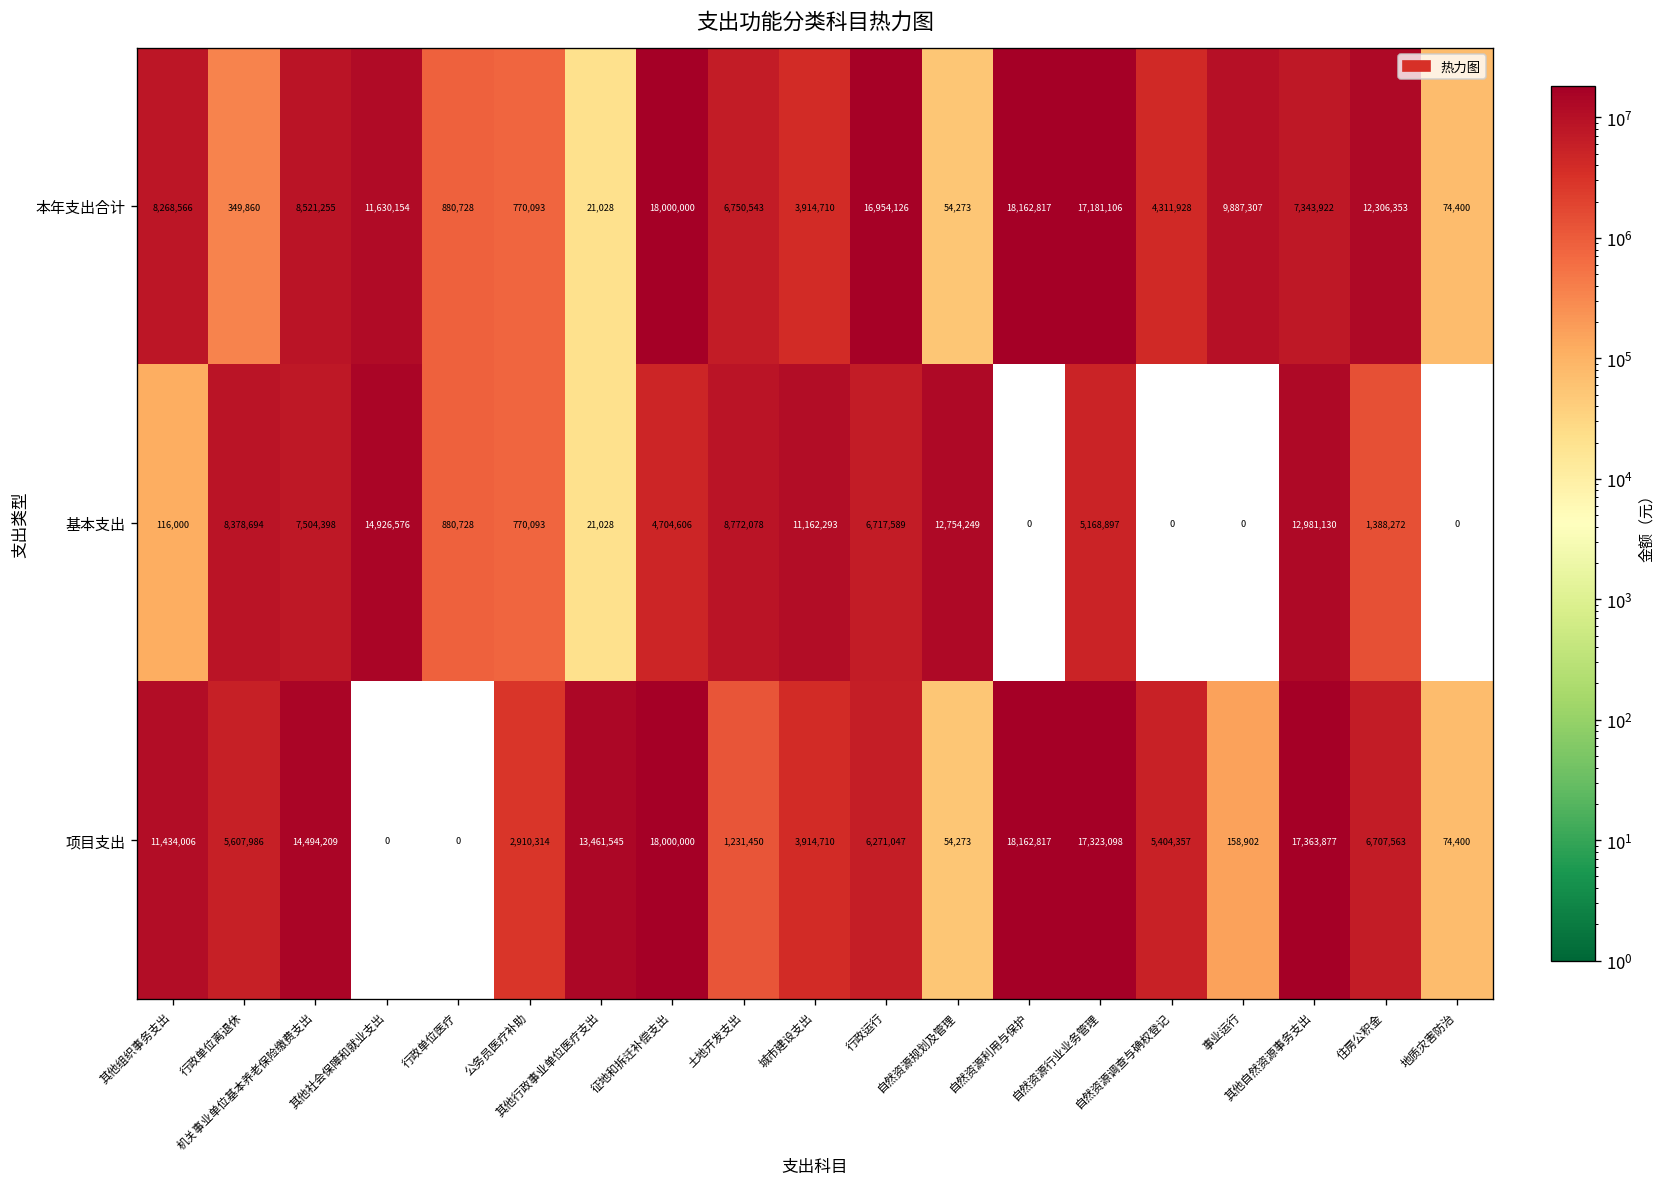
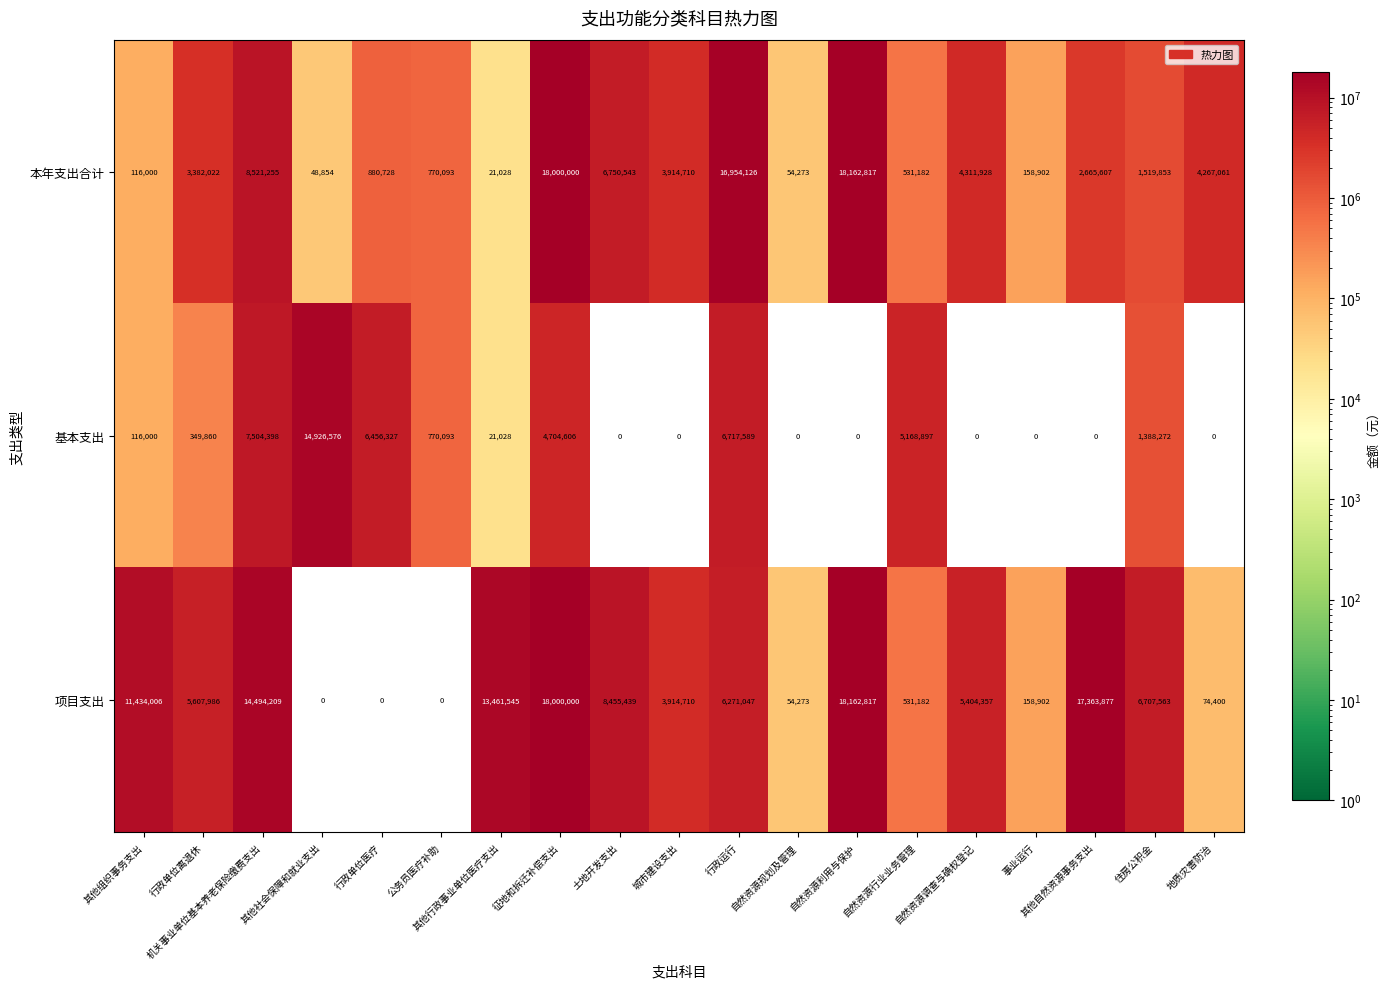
本年支出合计, 其他组织事务支出: 8,268,566 -> 116,000
本年支出合计, 行政单位离退休: 349,860 -> 3,382,022
本年支出合计, 其他社会保障和就业支出: 11,630,154 -> 48,854
本年支出合计, 自然资源行业业务管理: 17,181,106 -> 531,182
本年支出合计, 事业运行: 9,887,307 -> 158,902
本年支出合计, 其他自然资源事务支出: 7,343,922 -> 2,665,607
本年支出合计, 住房公积金: 12,306,353 -> 1,519,853
本年支出合计, 地质灾害防治: 74,400 -> 4,267,061
基本支出, 行政单位离退休: 8,378,694 -> 349,860
基本支出, 行政单位医疗: 880,728 -> 6,456,327
基本支出, 土地开发支出: 8,772,078 -> 0
基本支出, 城市建设支出: 11,162,293 -> 0
基本支出, 自然资源规划及管理: 12,754,249 -> 0
基本支出, 其他自然资源事务支出: 12,981,130 -> 0
项目支出, 公务员医疗补助: 2,910,314 -> 0
项目支出, 土地开发支出: 1,231,450 -> 8,455,439
项目支出, 自然资源行业业务管理: 17,323,098 -> 531,182
